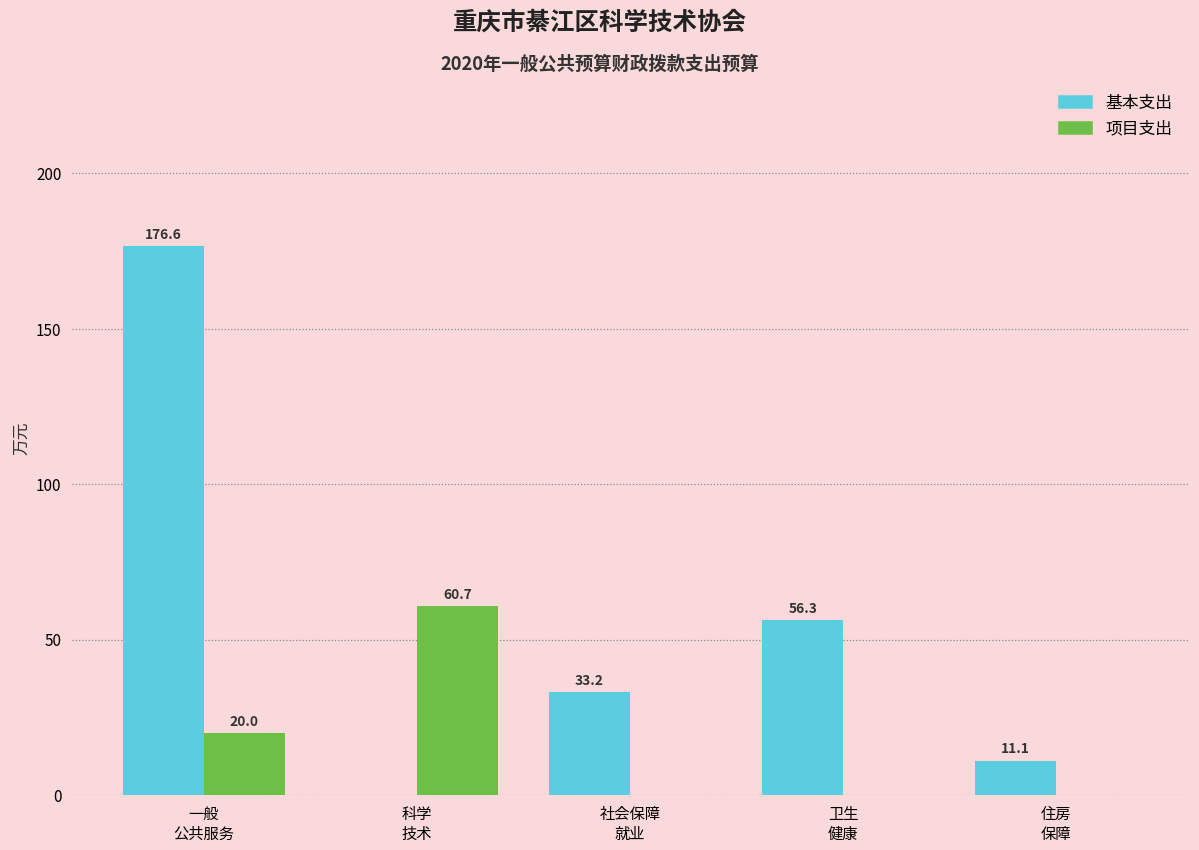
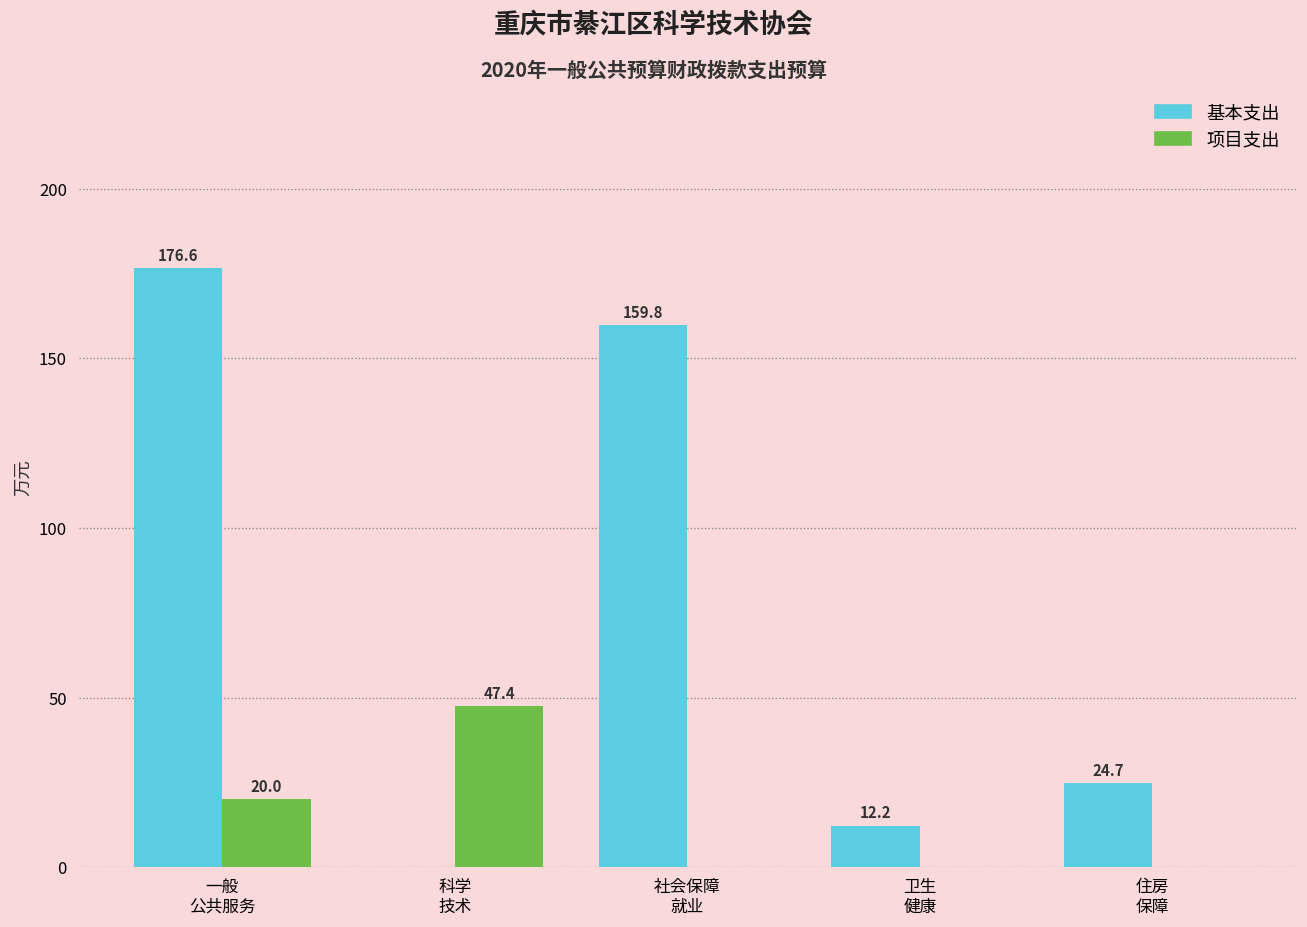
项目支出, 科学 技术: 60.7 -> 47.4
基本支出, 社会保障 就业: 33.2 -> 159.8
基本支出, 卫生 健康: 56.3 -> 12.2
基本支出, 住房 保障: 11.1 -> 24.7
